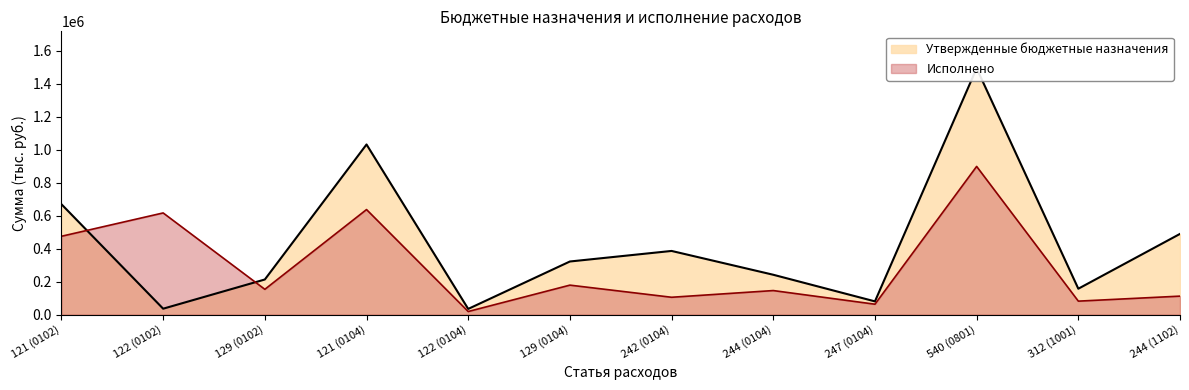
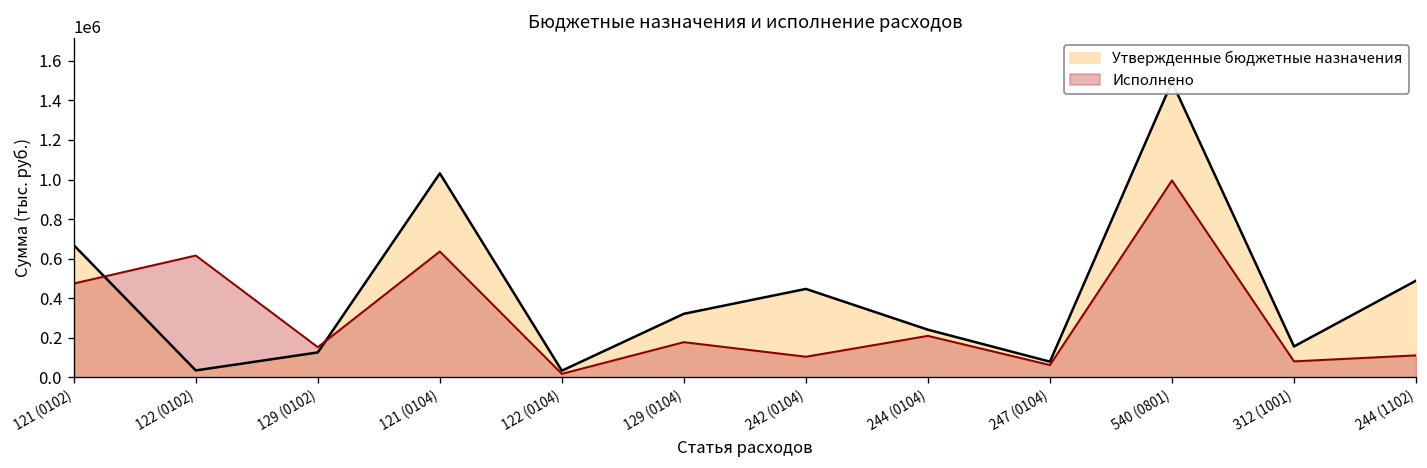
Утвержденные бюджетные назначения, 129 (0102): 210000 -> 130000
Утвержденные бюджетные назначения, 242 (0104): 390000 -> 450000
Исполнено, 244 (0104): 150000 -> 210000
Исполнено, 540 (0801): 900000 -> 1000000
